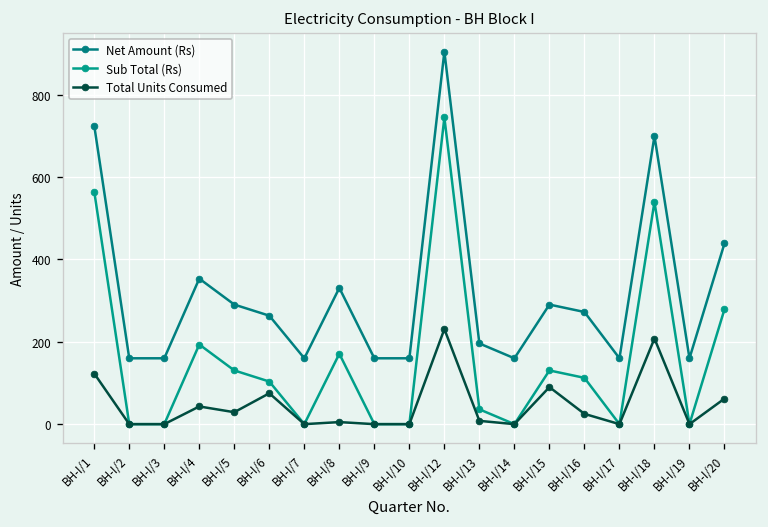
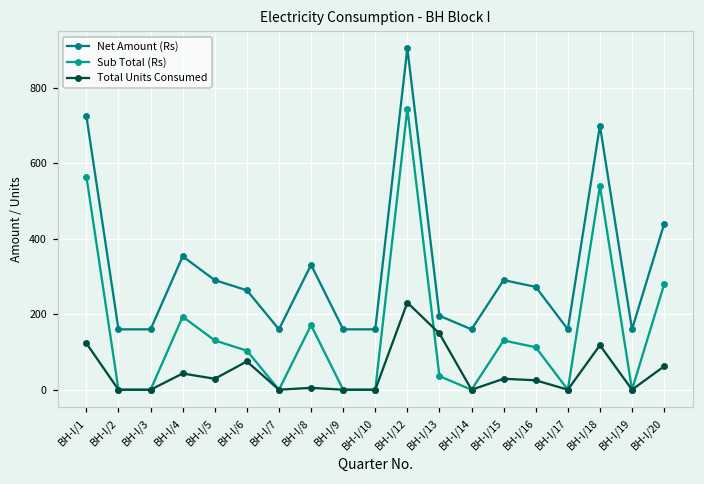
Total Units Consumed, BH-I/13: 10 -> 150
Total Units Consumed, BH-I/15: 90 -> 30
Total Units Consumed, BH-I/18: 210 -> 120
